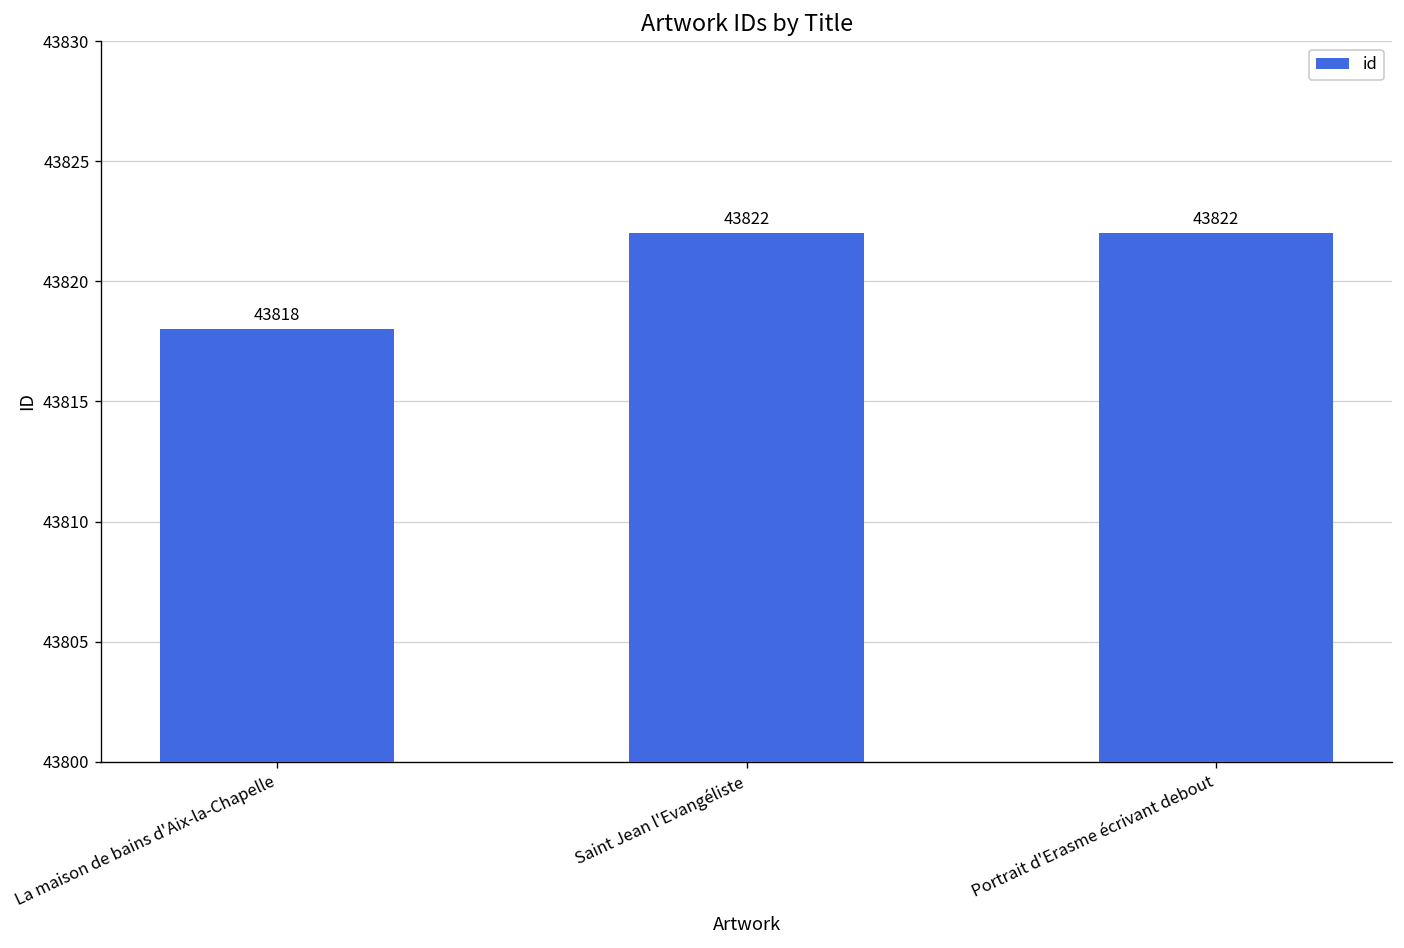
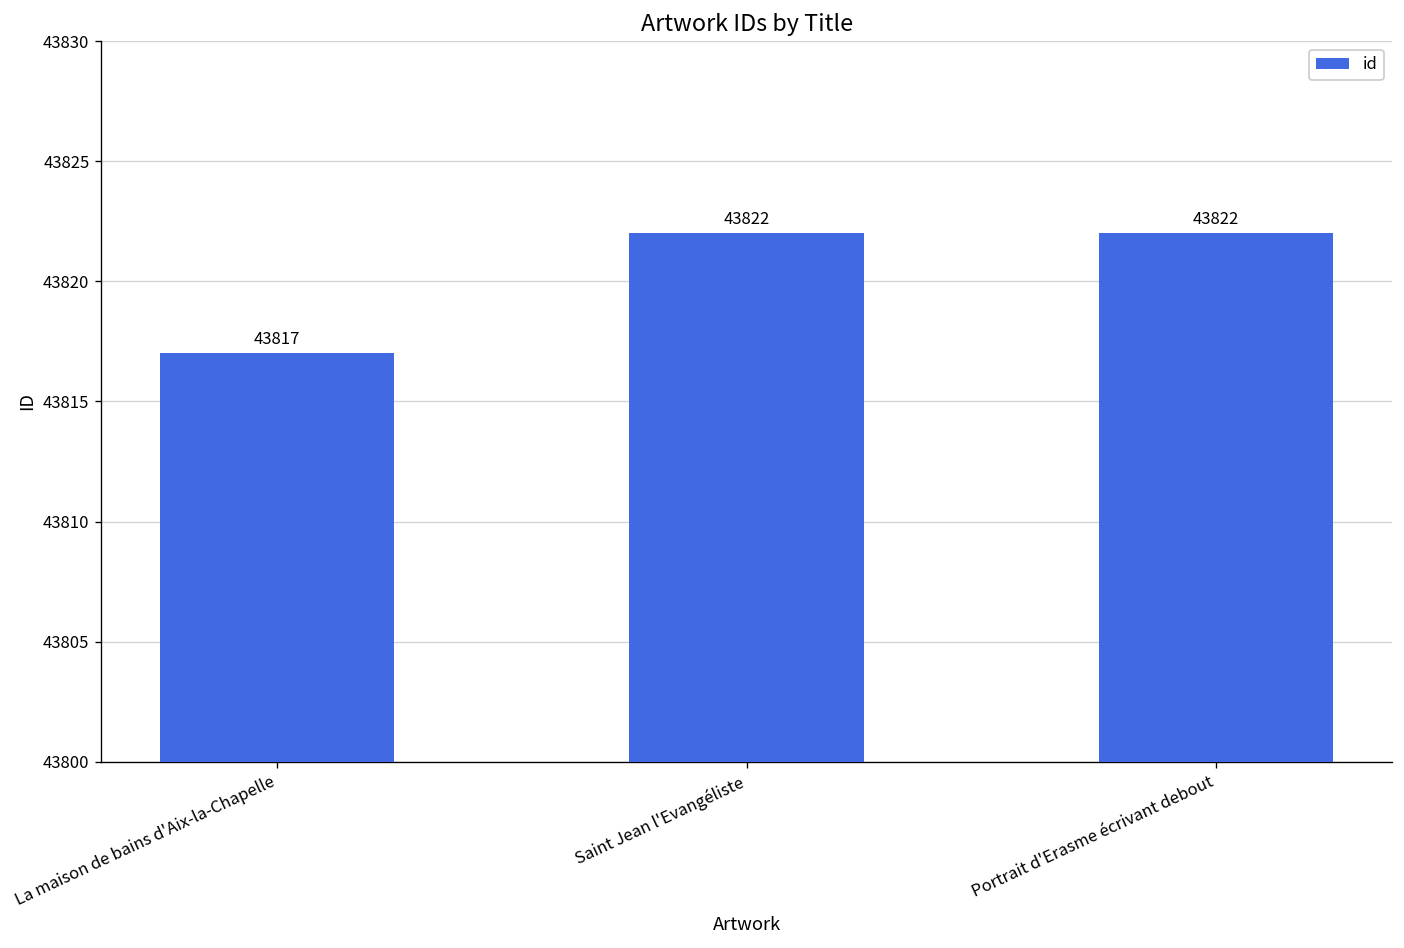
La maison de bains d'Aix-la-Chapelle: 43818 -> 43817
